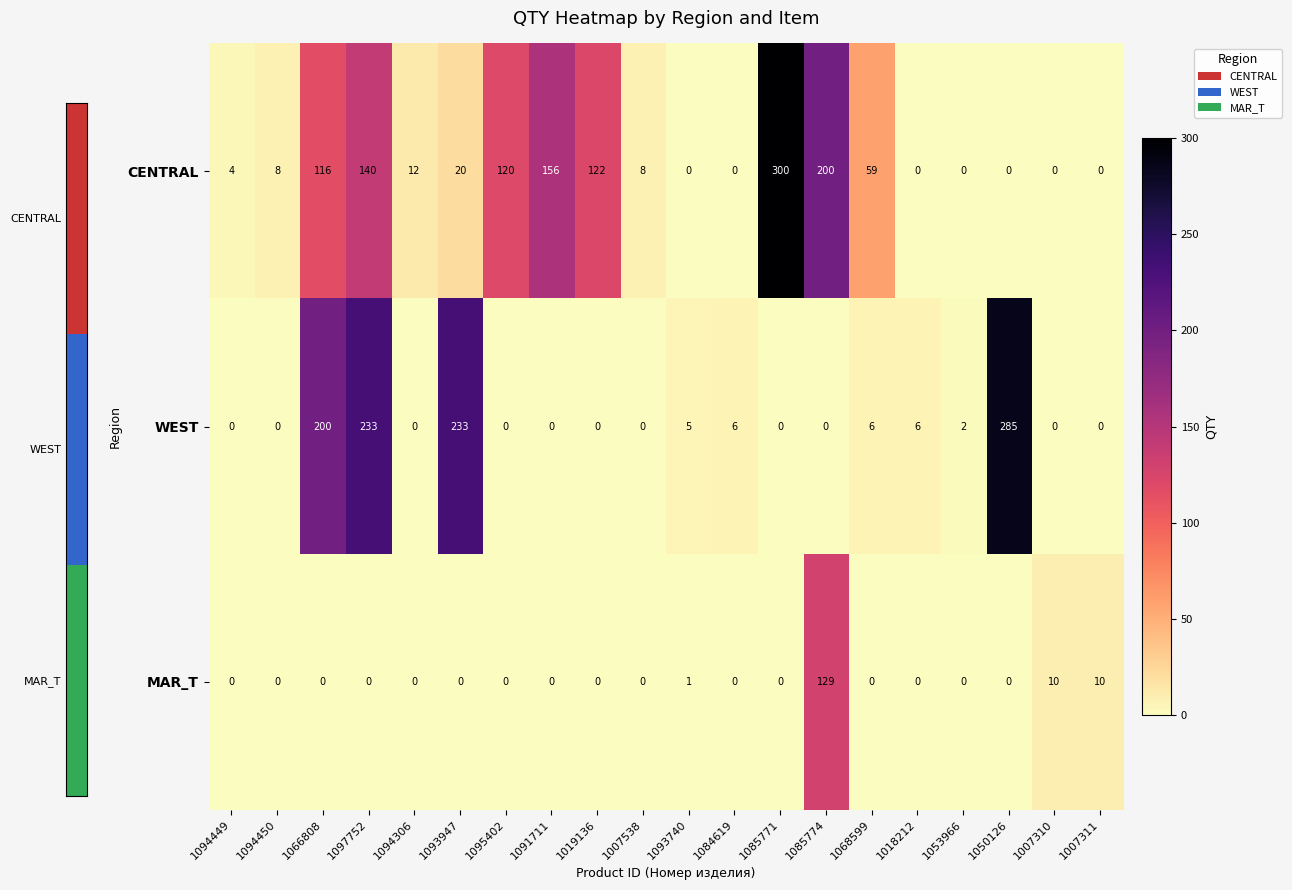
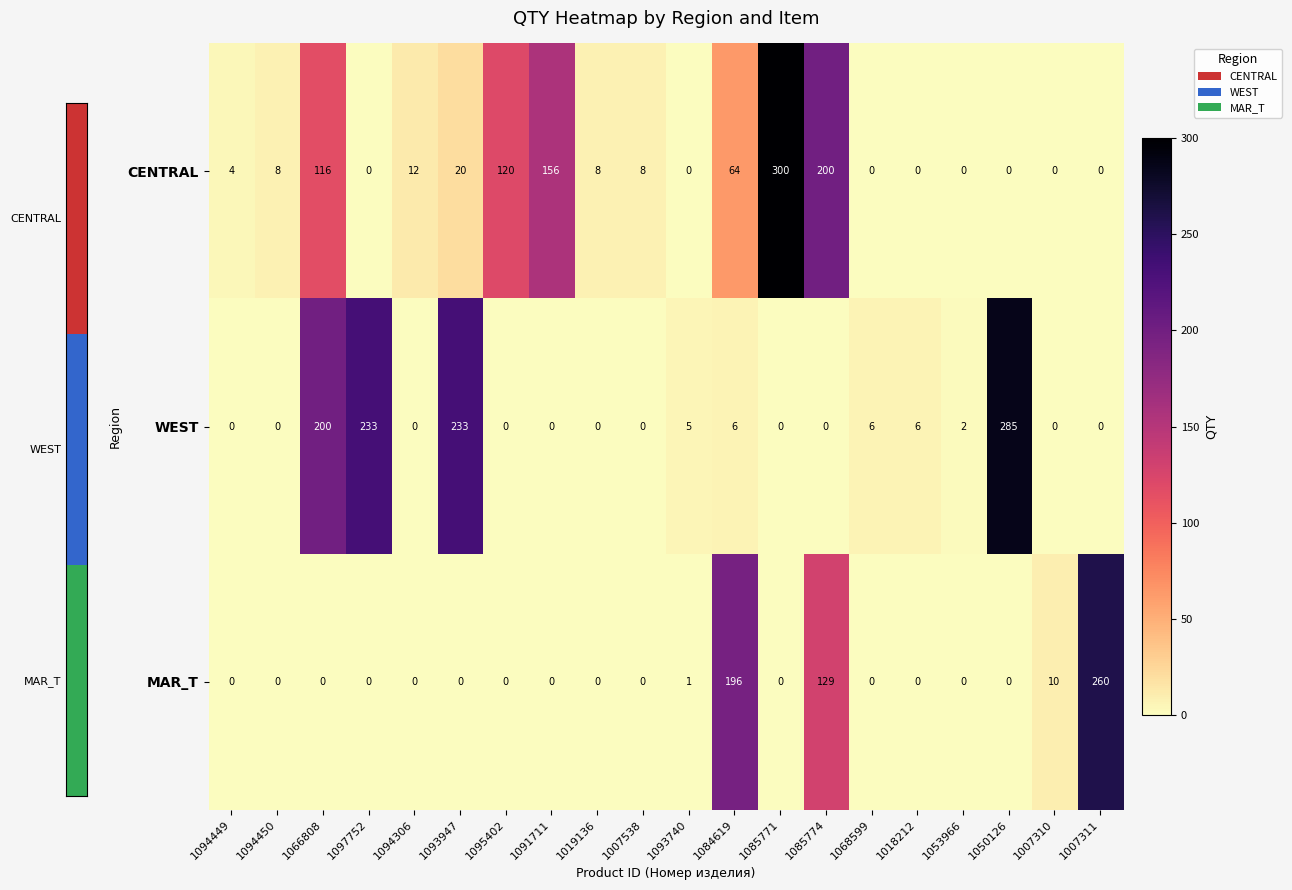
QTY Heatmap by Region and Item, CENTRAL, 1097752: 140 -> 0
QTY Heatmap by Region and Item, CENTRAL, 1019136: 122 -> 8
QTY Heatmap by Region and Item, CENTRAL, 1084619: 0 -> 64
QTY Heatmap by Region and Item, CENTRAL, 1068599: 59 -> 0
QTY Heatmap by Region and Item, MAR_T, 1084619: 0 -> 196
QTY Heatmap by Region and Item, MAR_T, 1007311: 10 -> 260
